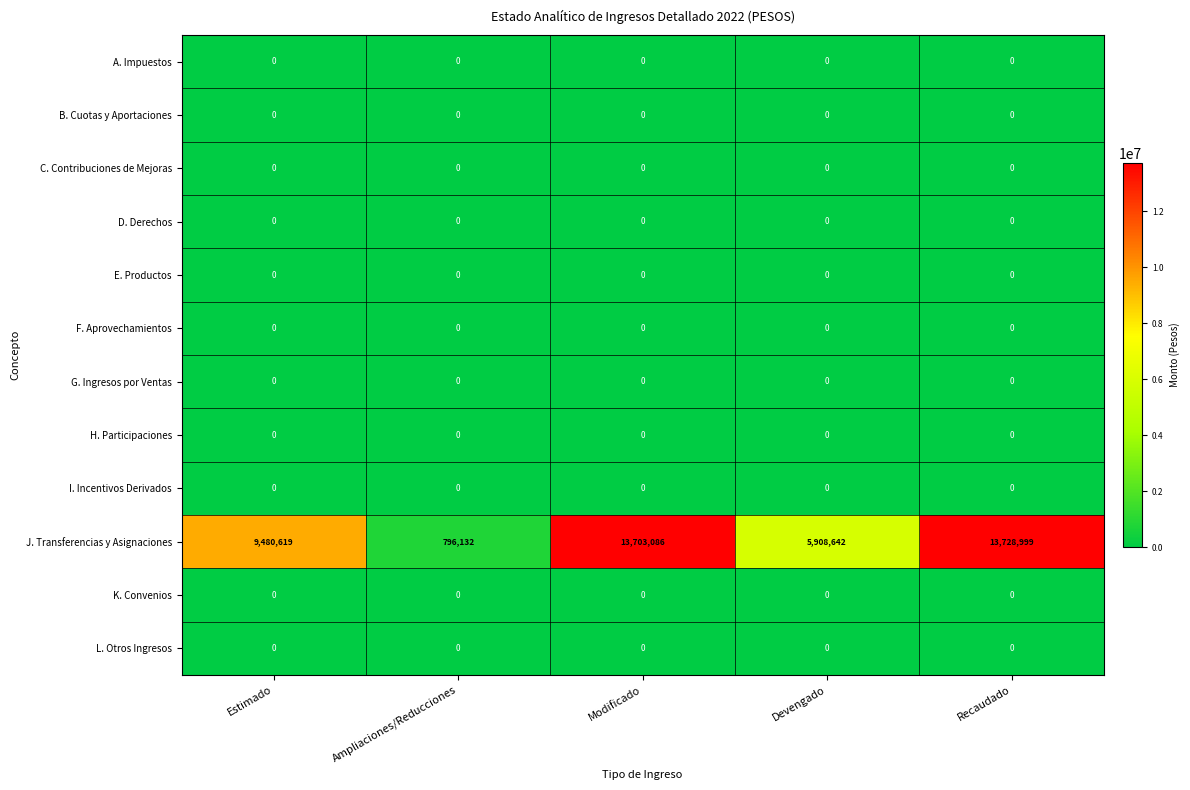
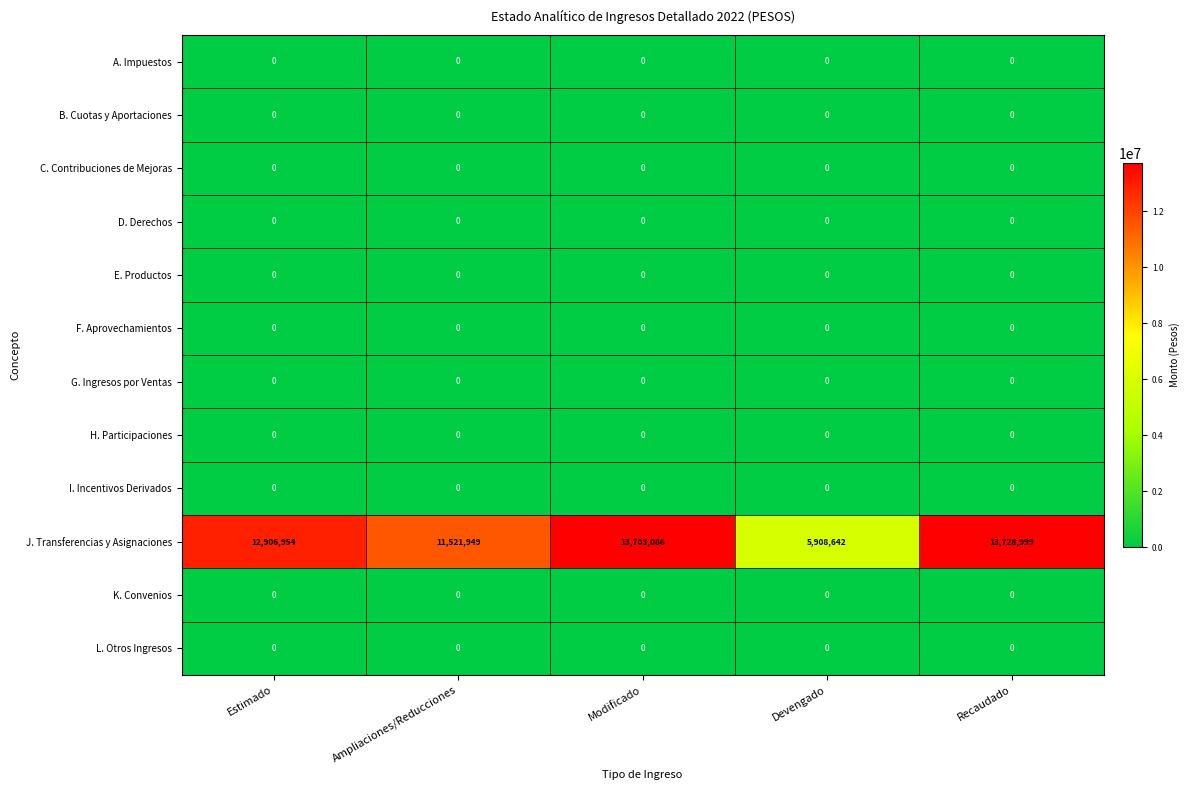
J. Transferencias y Asignaciones, Estimado: 9,480,619 -> 12,906,954
J. Transferencias y Asignaciones, Ampliaciones/Reducciones: 796,132 -> 11,521,949
